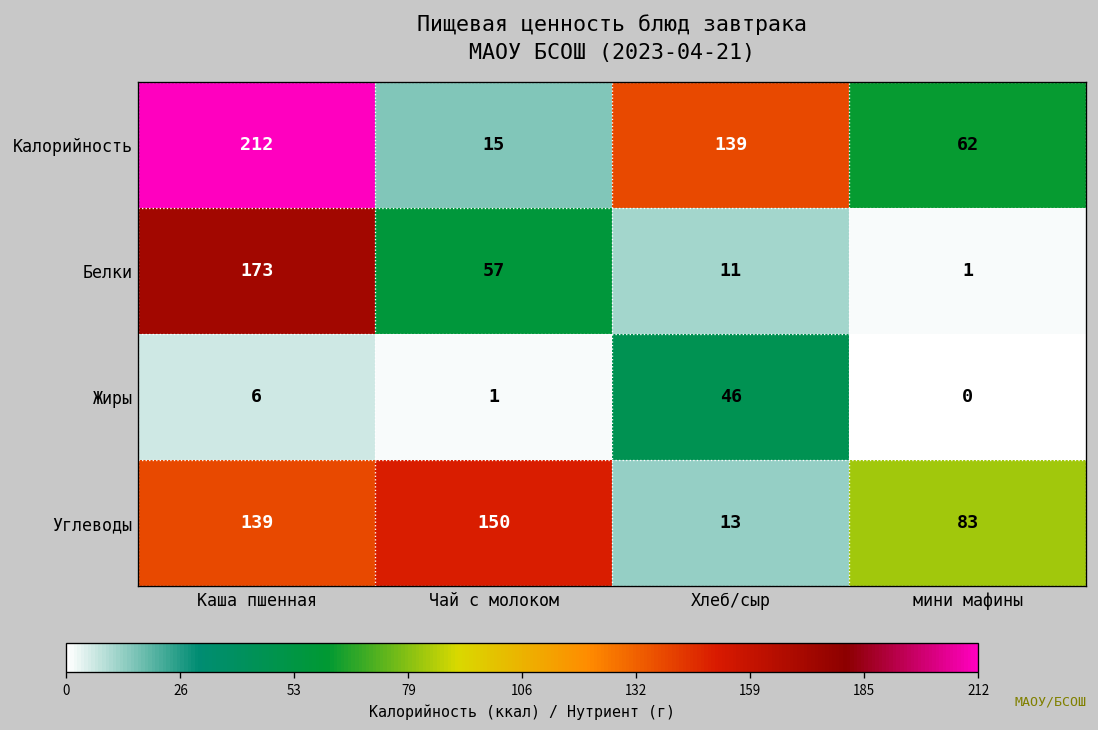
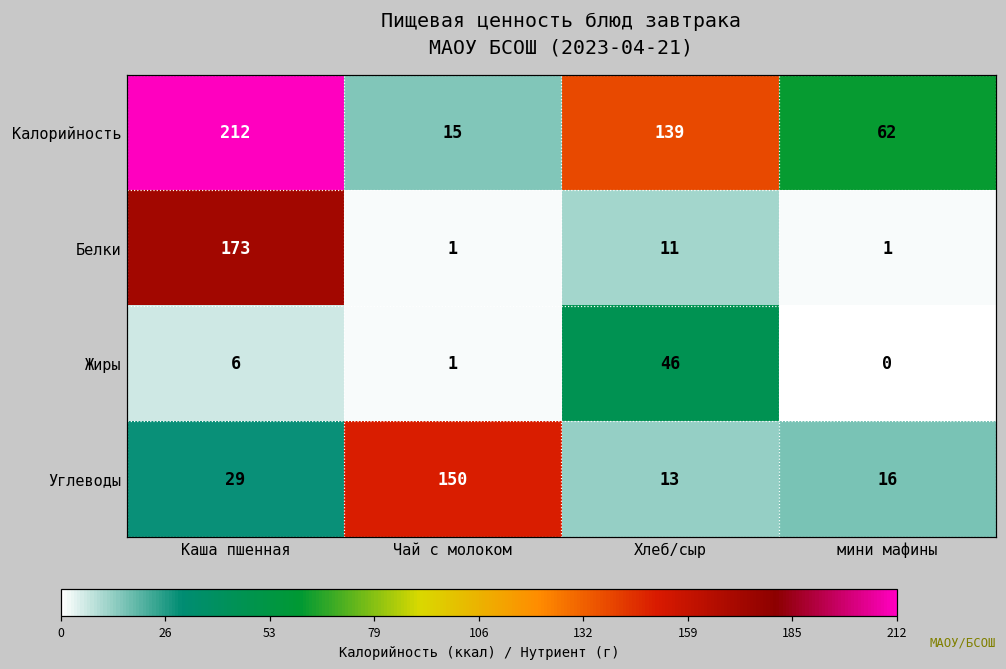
Белки, Чай с молоком: 57 -> 1
Углеводы, Каша пшенная: 139 -> 29
Углеводы, мини мафины: 83 -> 16
